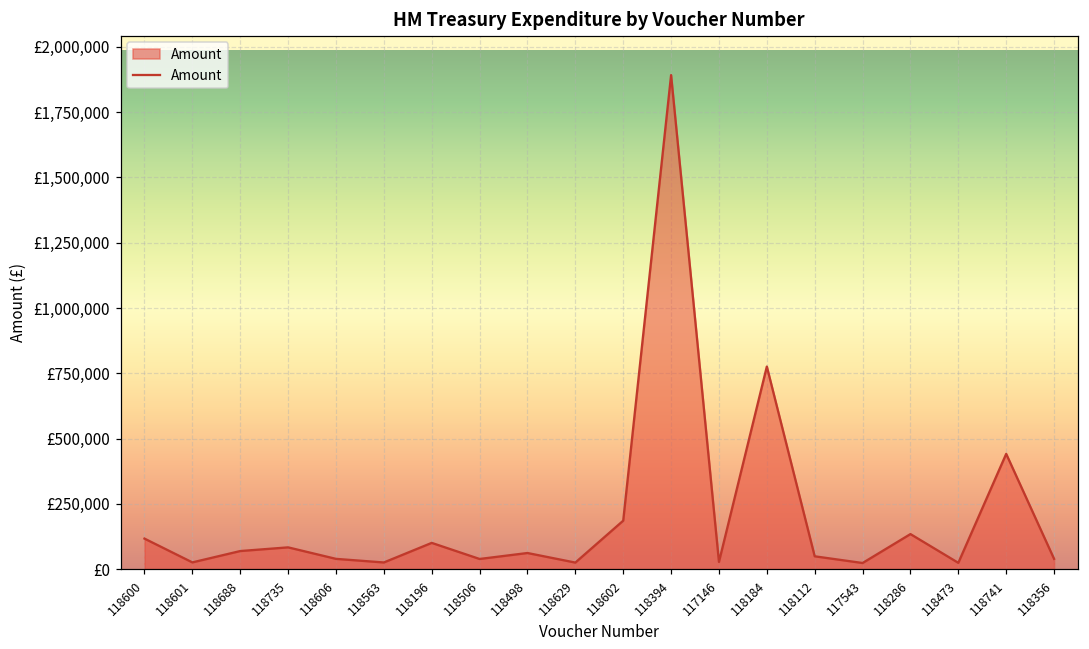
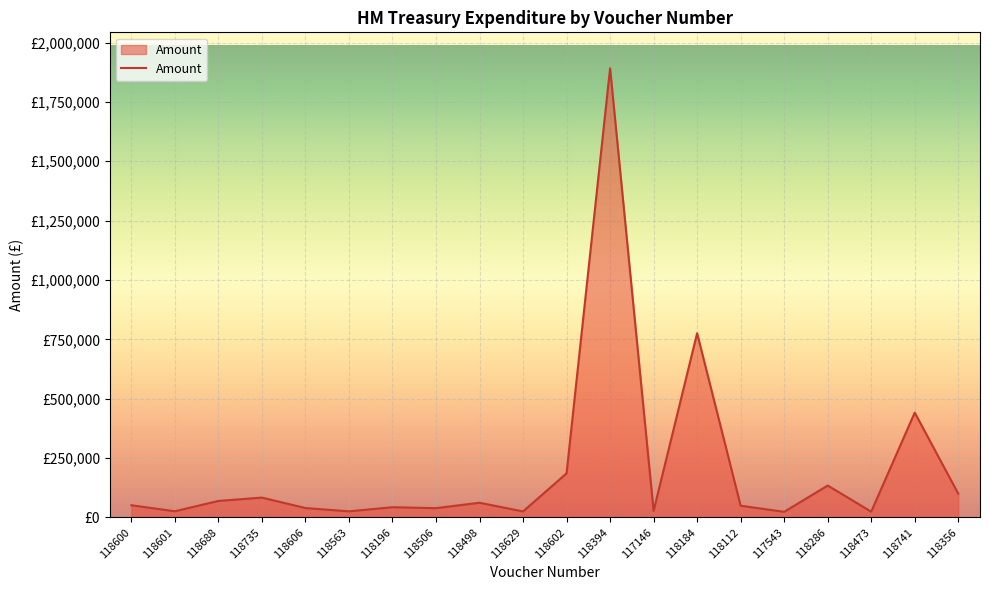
118600: £120,000 -> £50,000
118196: £100,000 -> £40,000
118356: £40,000 -> £100,000
